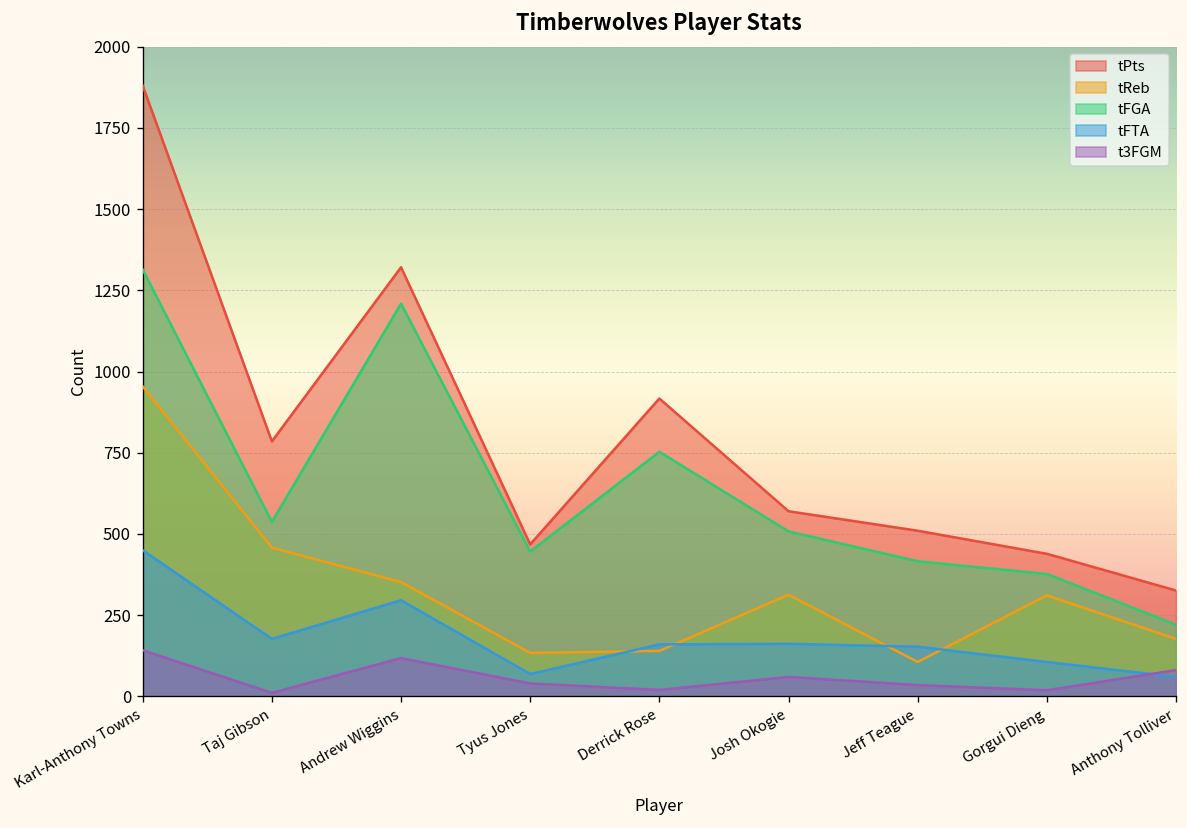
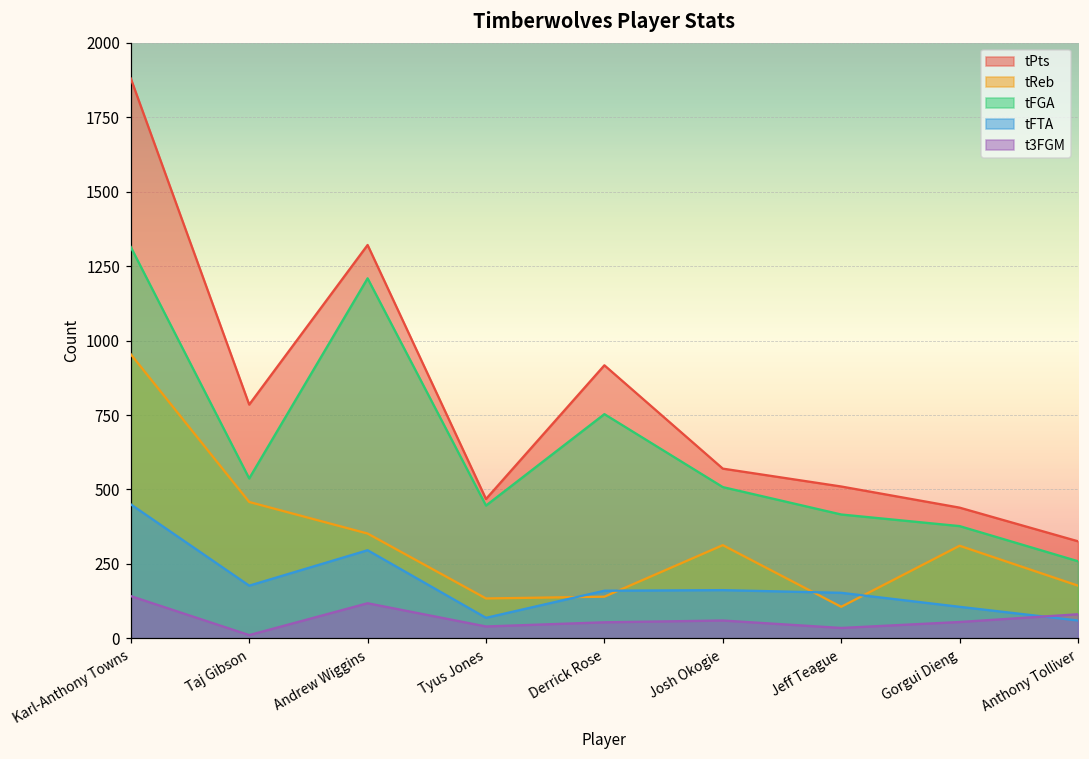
t3FGM, Derrick Rose: 20 -> 50
t3FGM, Gorgui Dieng: 20 -> 60
tFGA, Anthony Tolliver: 220 -> 260
